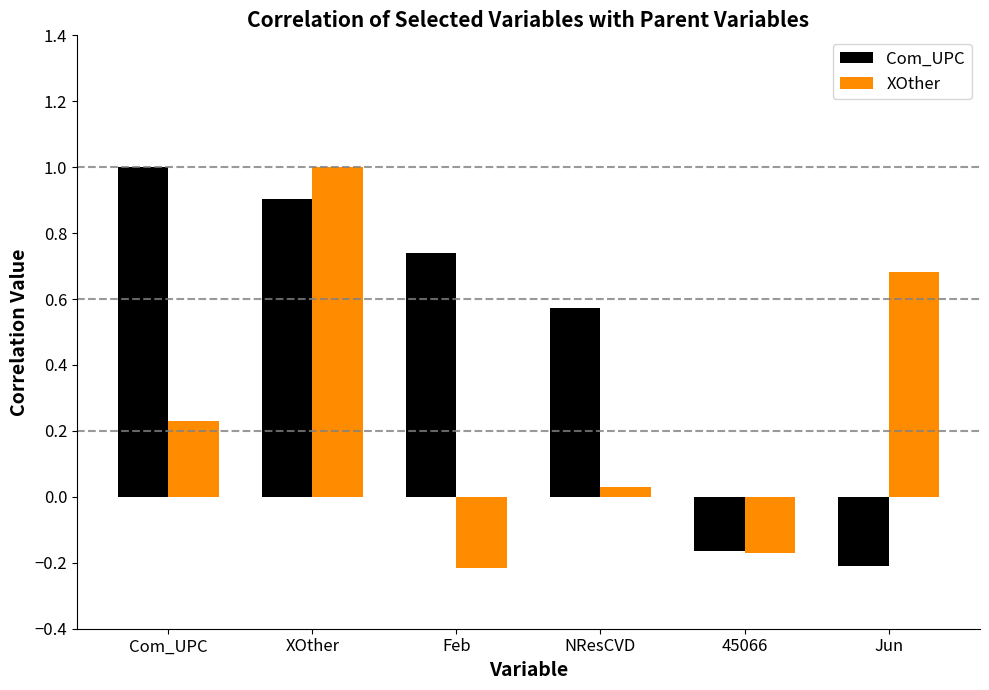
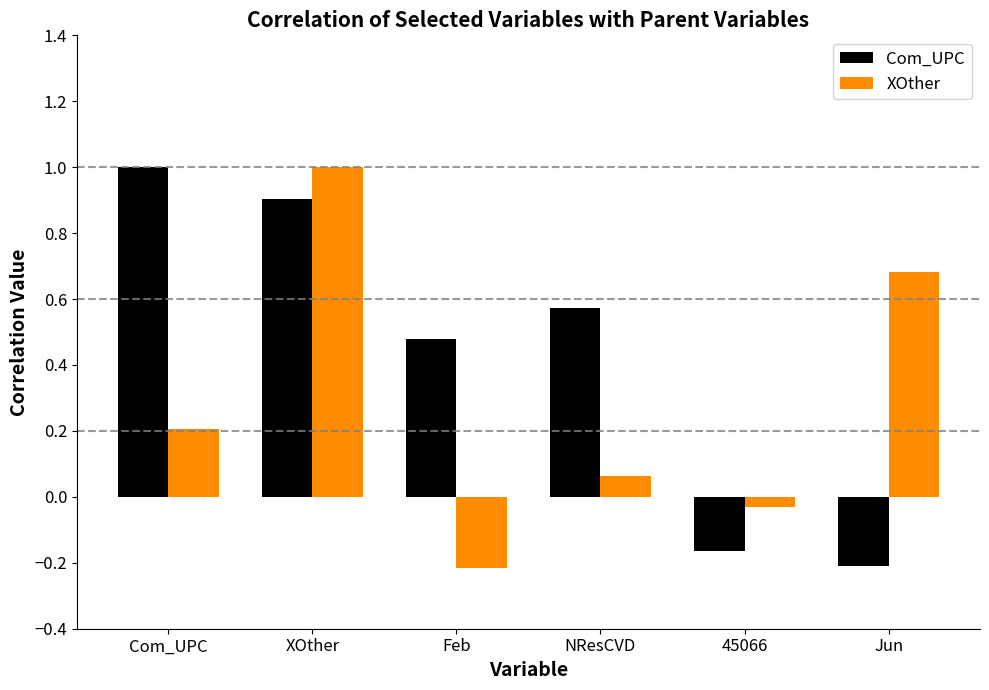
XOther, Com_UPC: 0.23 -> 0.21
Com_UPC, Feb: 0.74 -> 0.48
XOther, NResCVD: 0.03 -> 0.06
XOther, 45066: -0.17 -> -0.03
